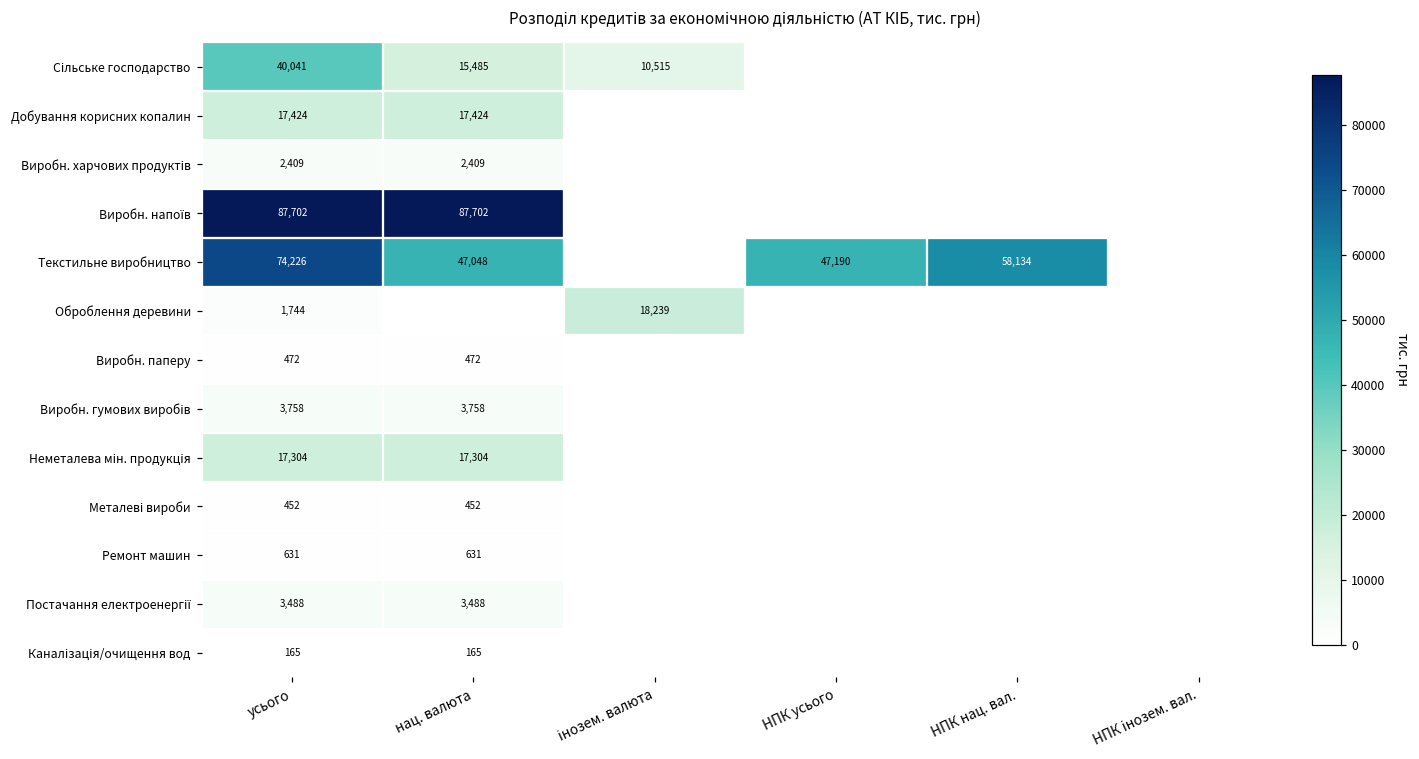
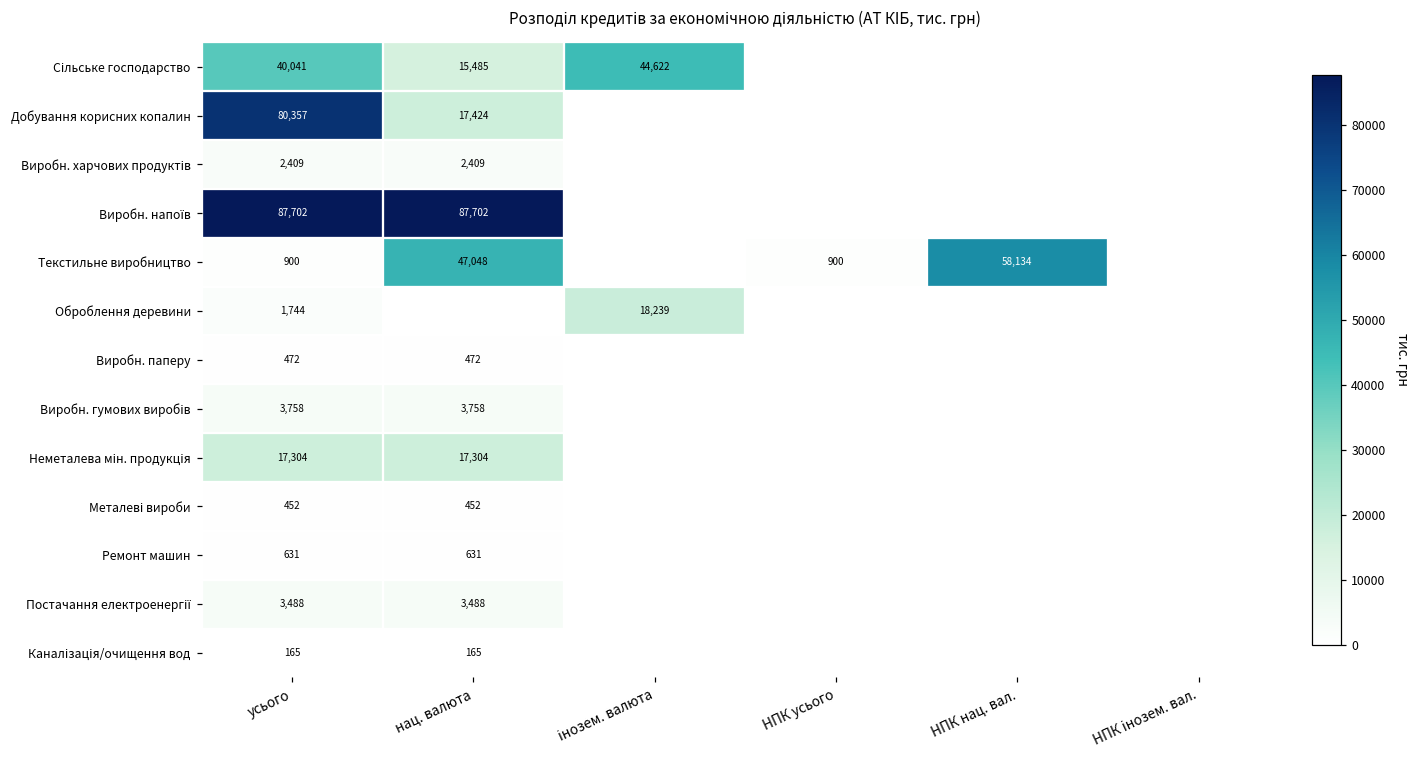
Сільське господарство, інозем. валюта: 10,515 -> 44,622
Добування корисних копалин, усього: 17,424 -> 80,357
Текстильне виробництво, усього: 74,226 -> 900
Текстильне виробництво, НПК усього: 47,190 -> 900
